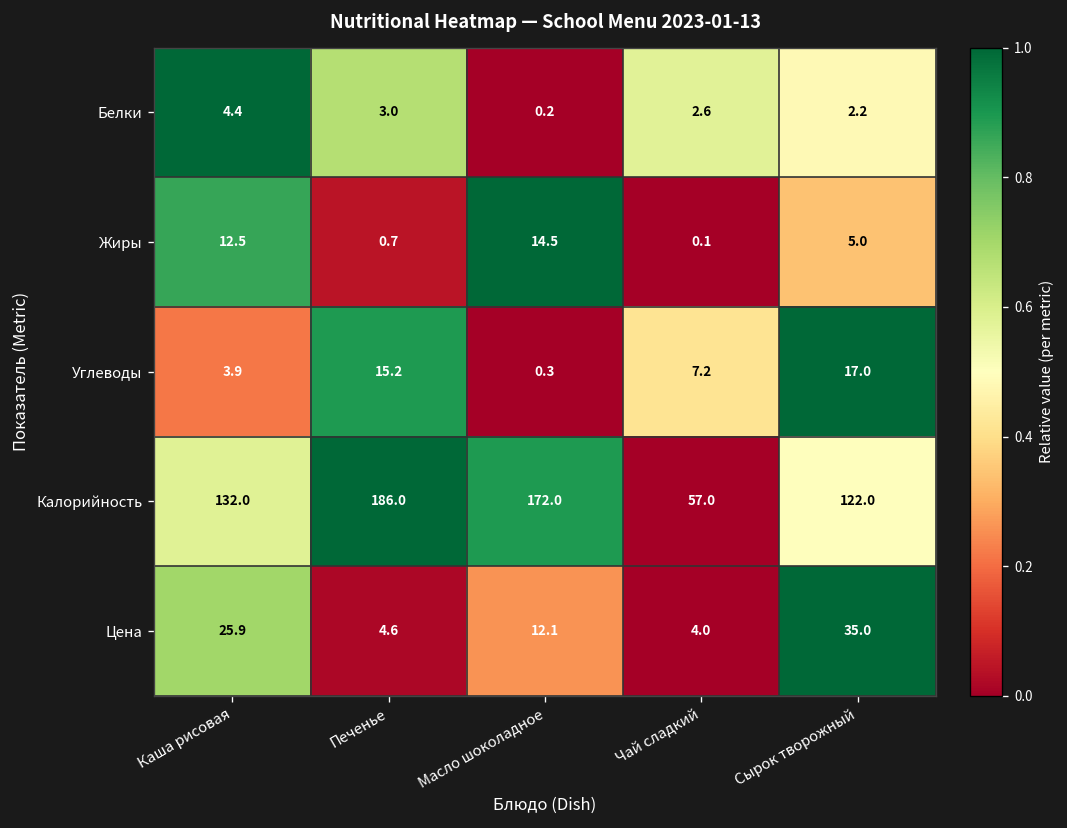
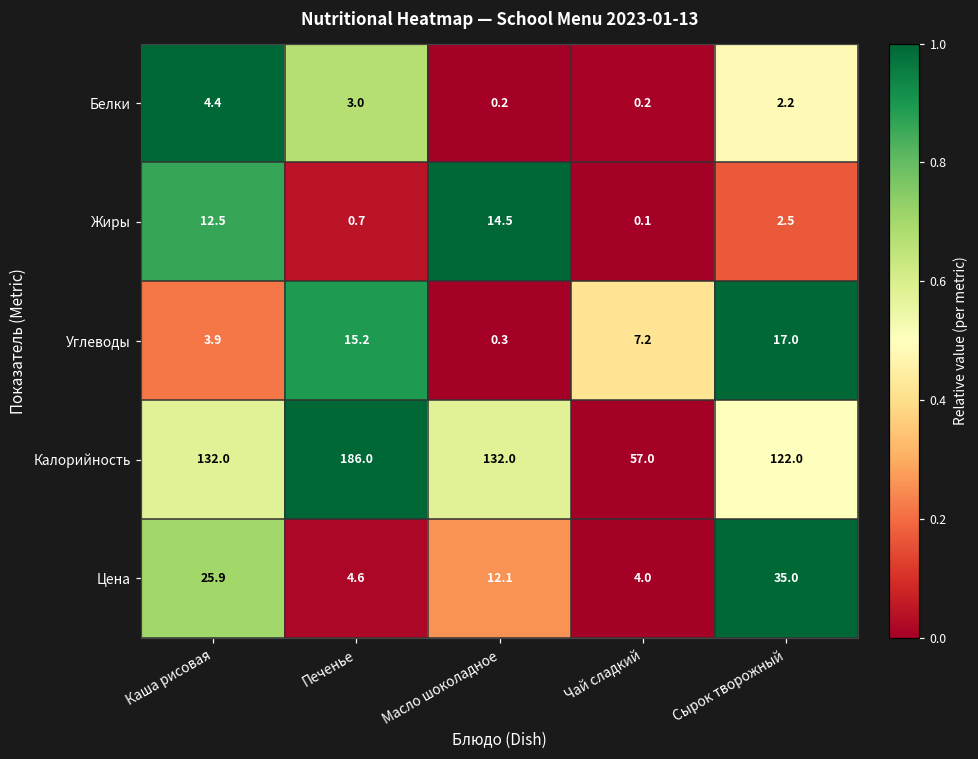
Белки, Чай сладкий: 2.6 -> 0.2
Жиры, Сырок творожный: 5.0 -> 2.5
Калорийность, Масло шоколадное: 172.0 -> 132.0
